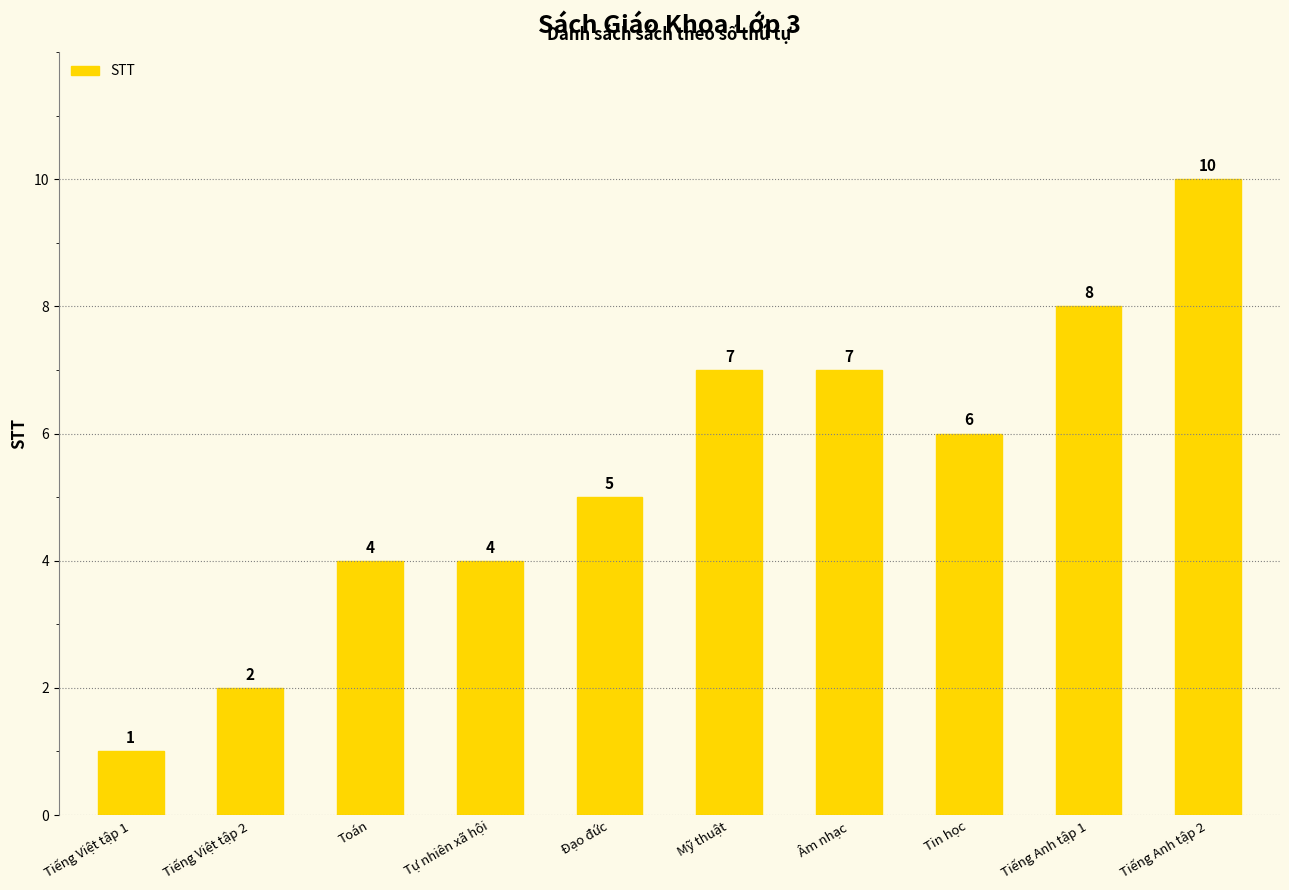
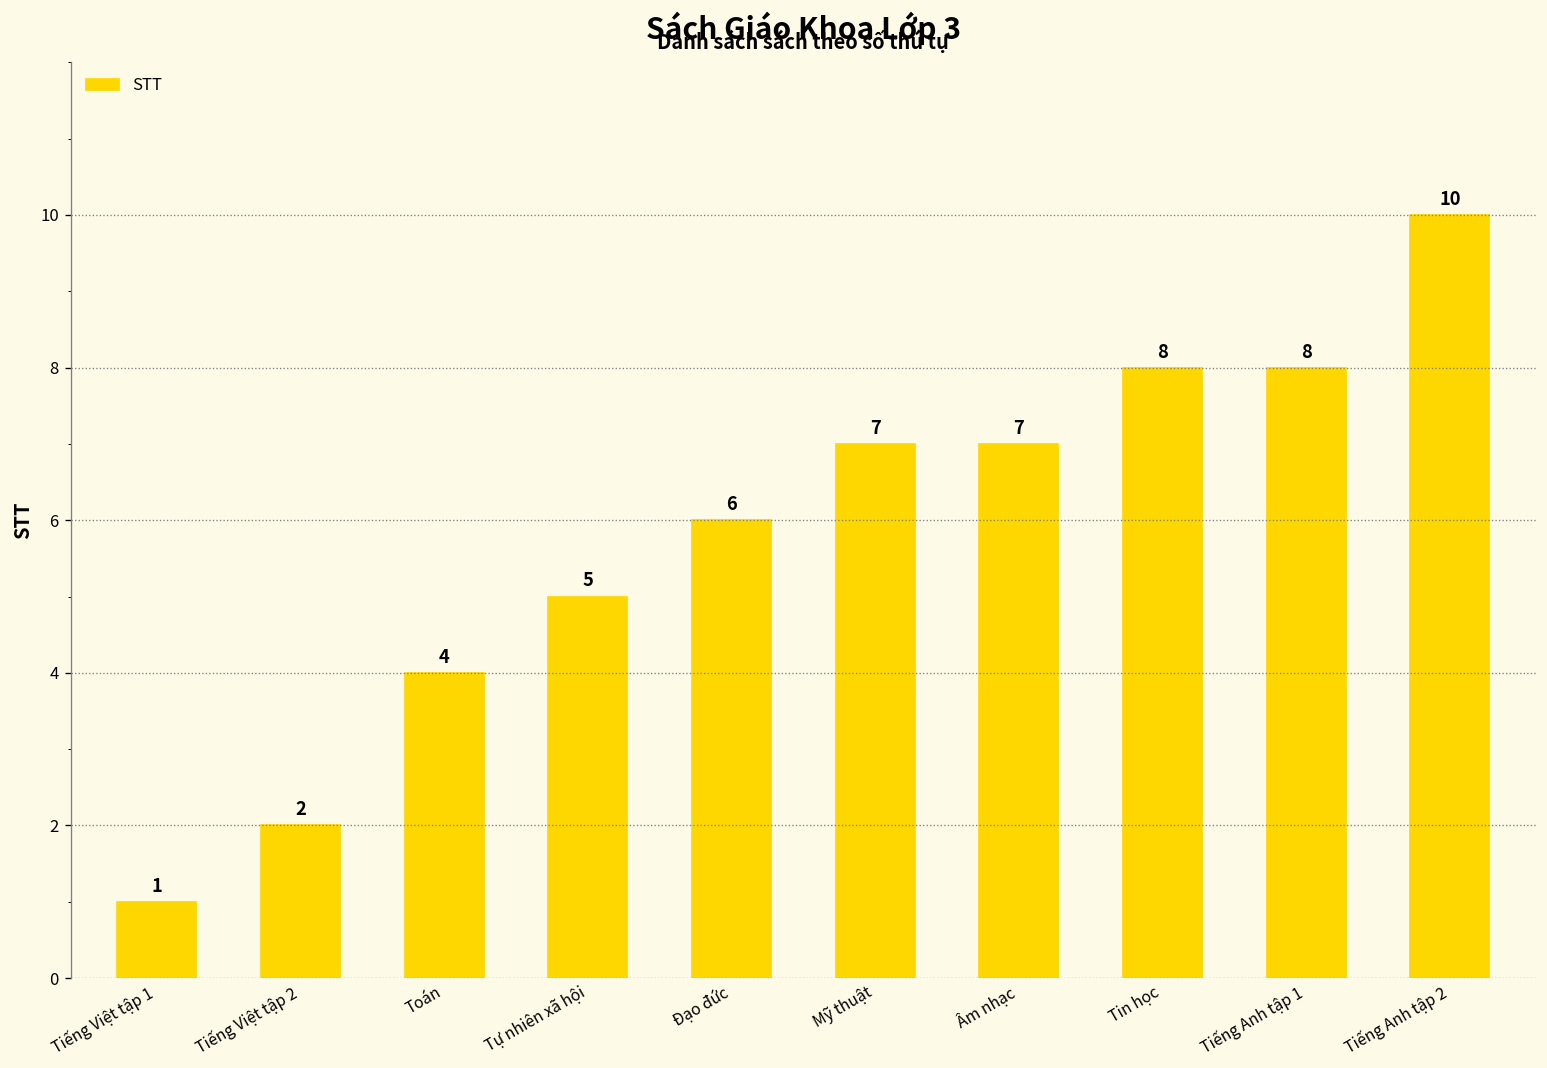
Tự nhiên xã hội: 4 -> 5
Đạo đức: 5 -> 6
Tin học: 6 -> 8
